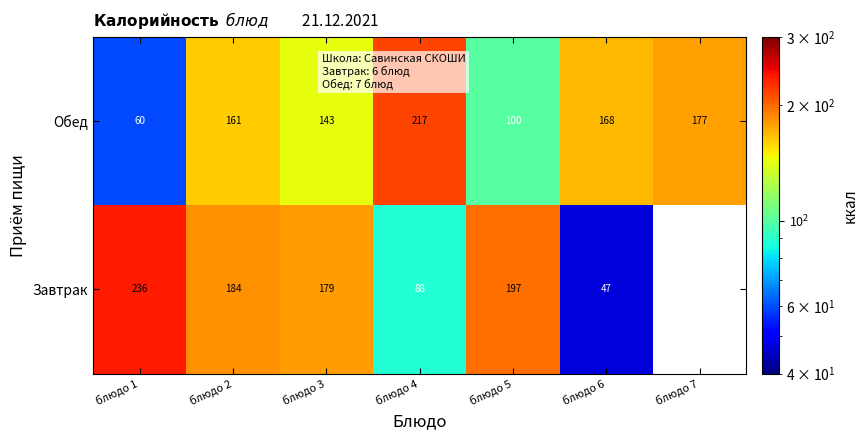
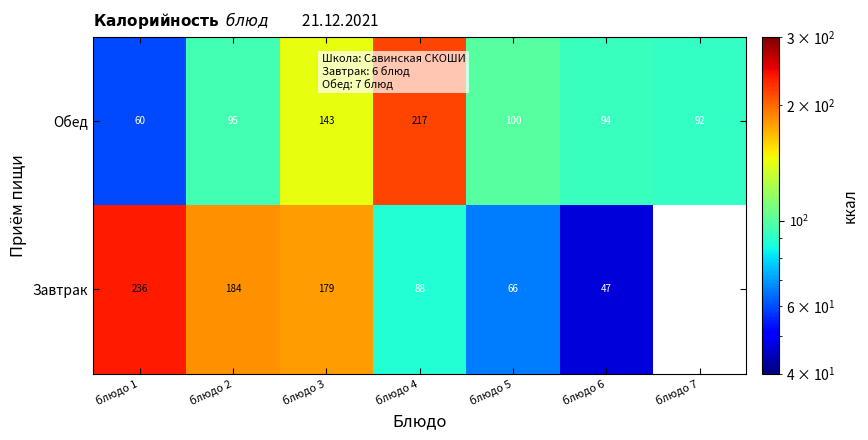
Обед, блюдо 2: 161 -> 95
Обед, блюдо 6: 168 -> 94
Обед, блюдо 7: 177 -> 92
Завтрак, блюдо 5: 197 -> 66
